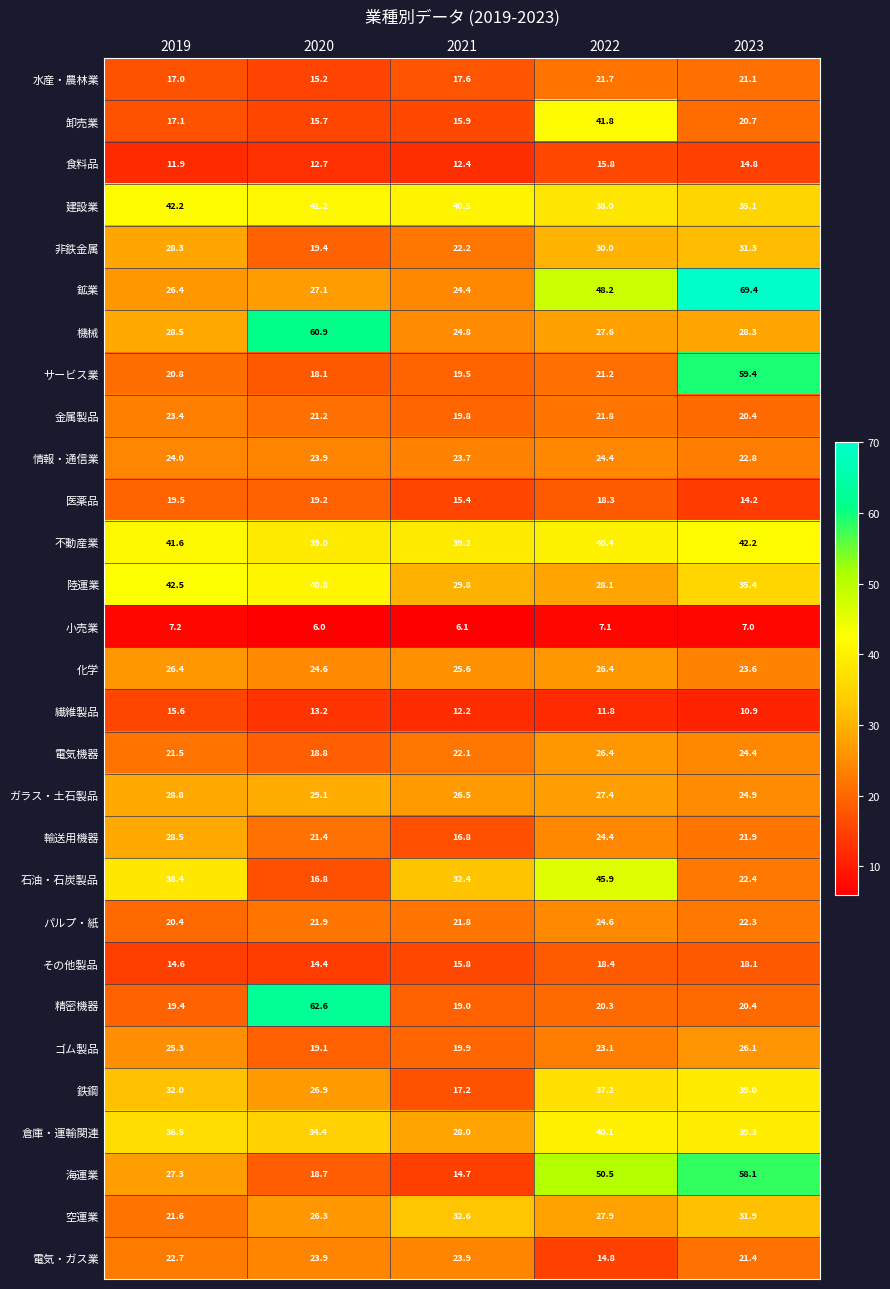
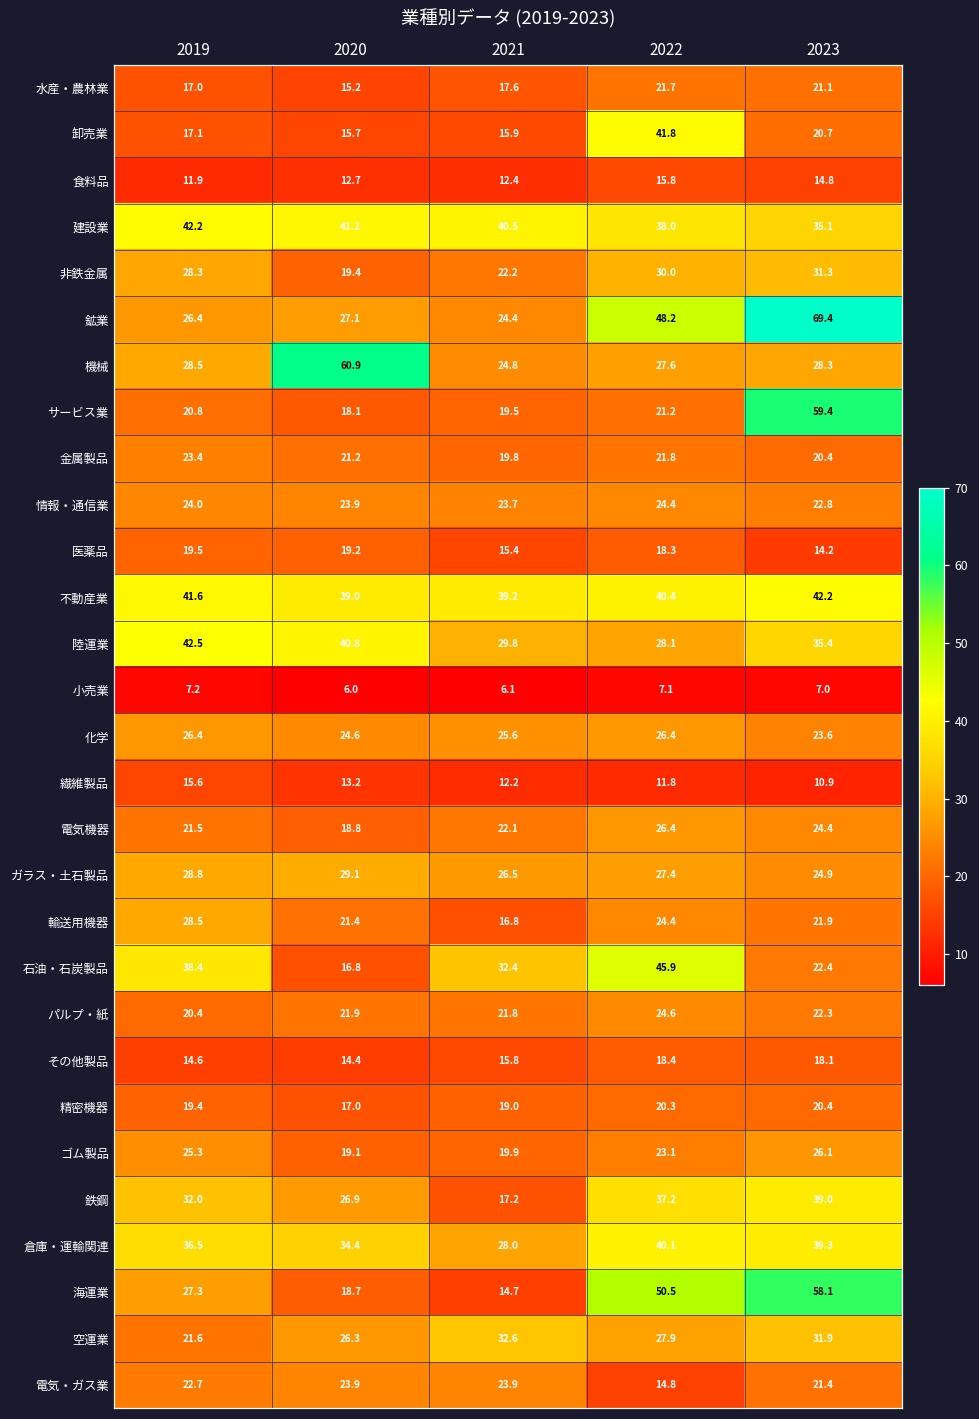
精密機器, 2020: 62.6 -> 17.0
